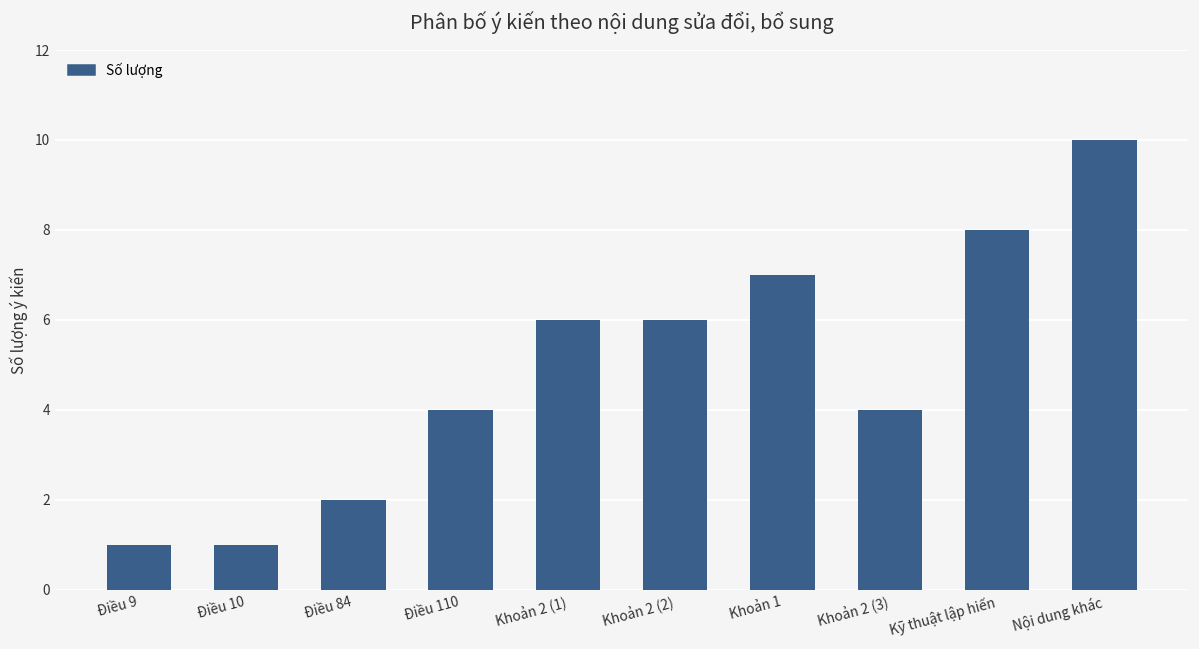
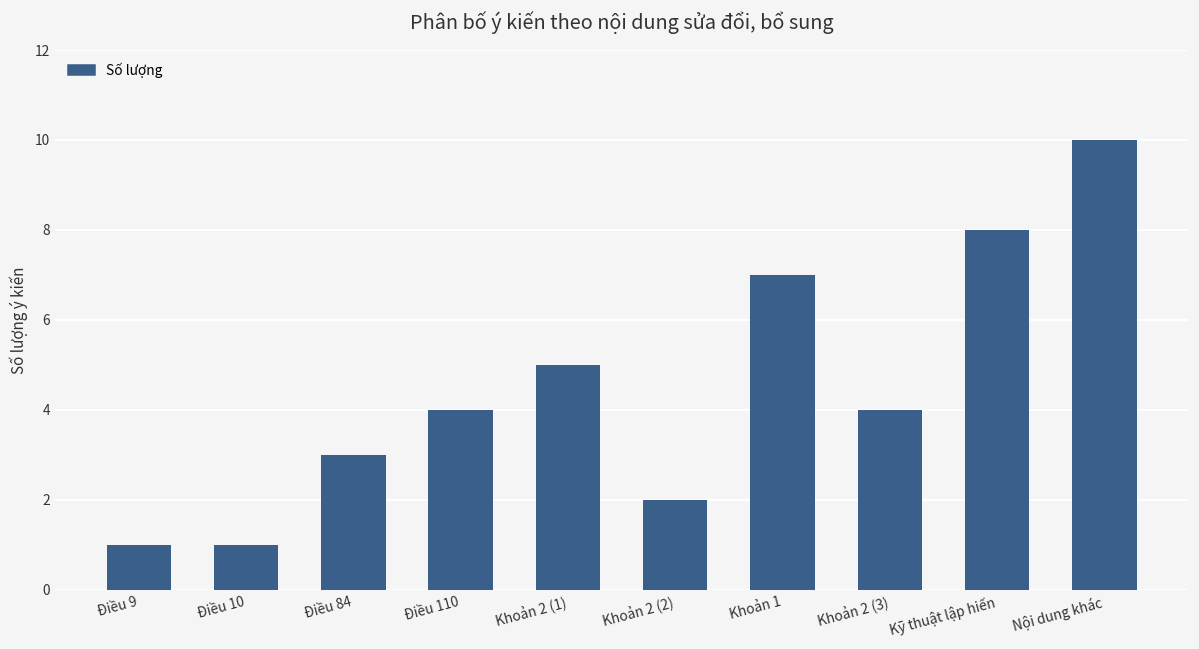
Điều 84: 2 -> 3
Khoản 2 (1): 6 -> 5
Khoản 2 (2): 6 -> 2
